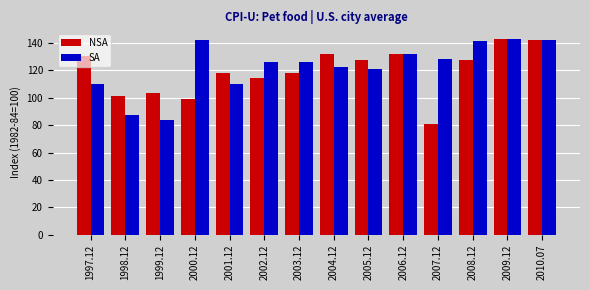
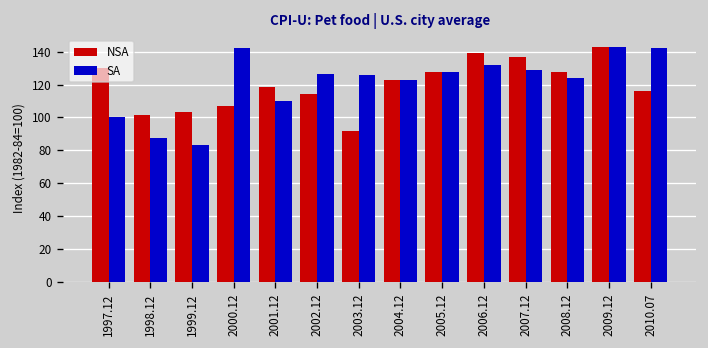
SA, 1997.12: 110 -> 100
NSA, 2000.12: 99 -> 107
NSA, 2003.12: 118 -> 92
NSA, 2004.12: 132 -> 123
SA, 2005.12: 121 -> 127
NSA, 2006.12: 132 -> 139
NSA, 2007.12: 81 -> 137
SA, 2008.12: 141 -> 124
NSA, 2010.07: 142 -> 116
